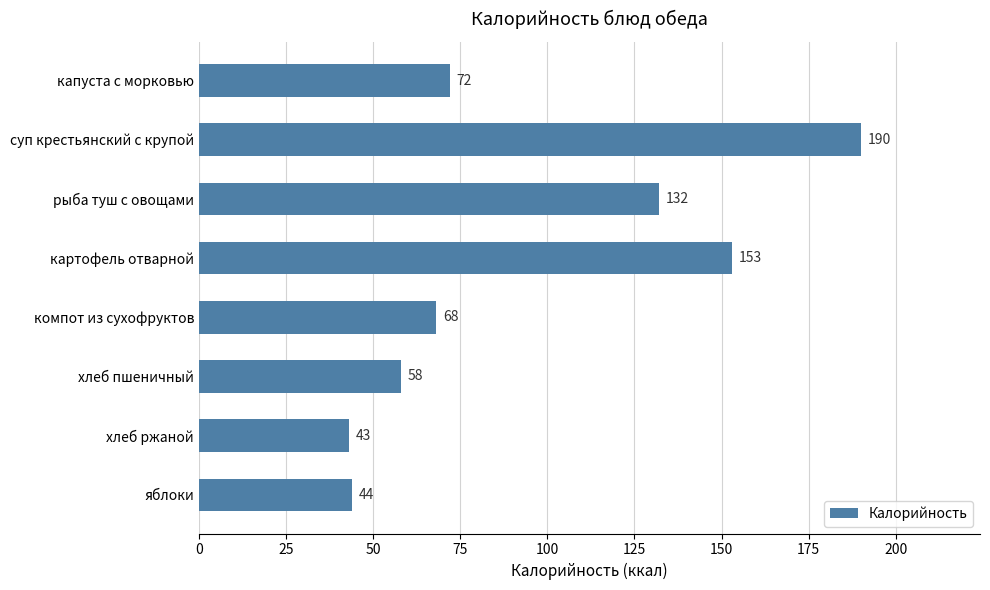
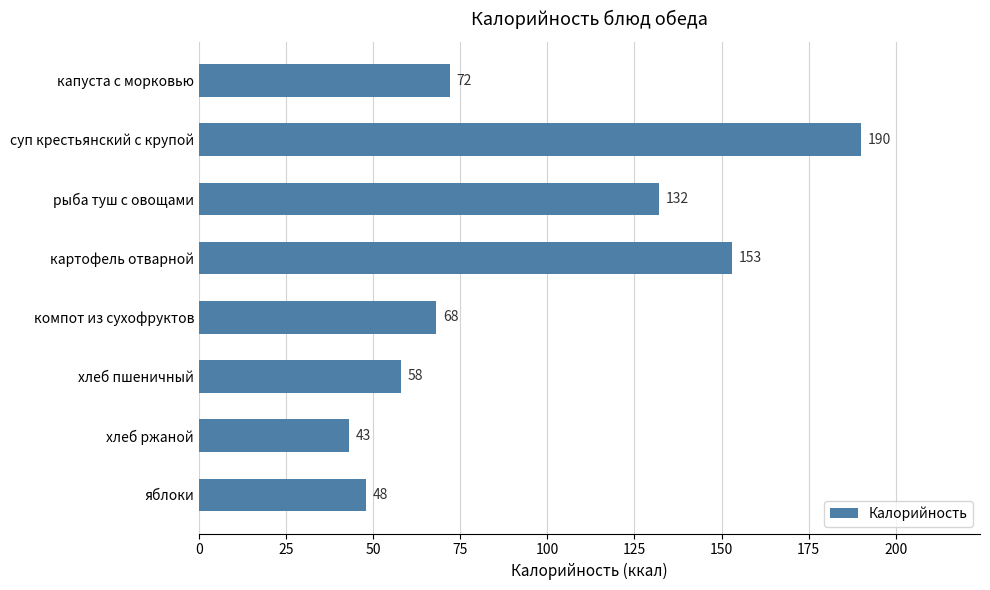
яблоки: 44 -> 48
